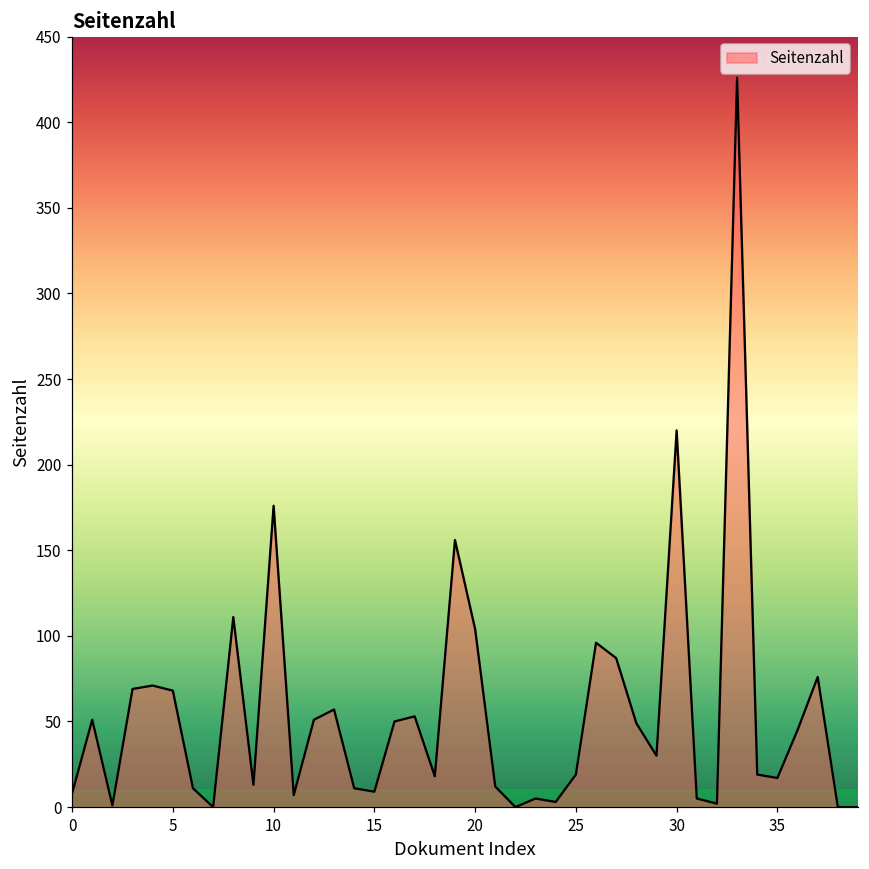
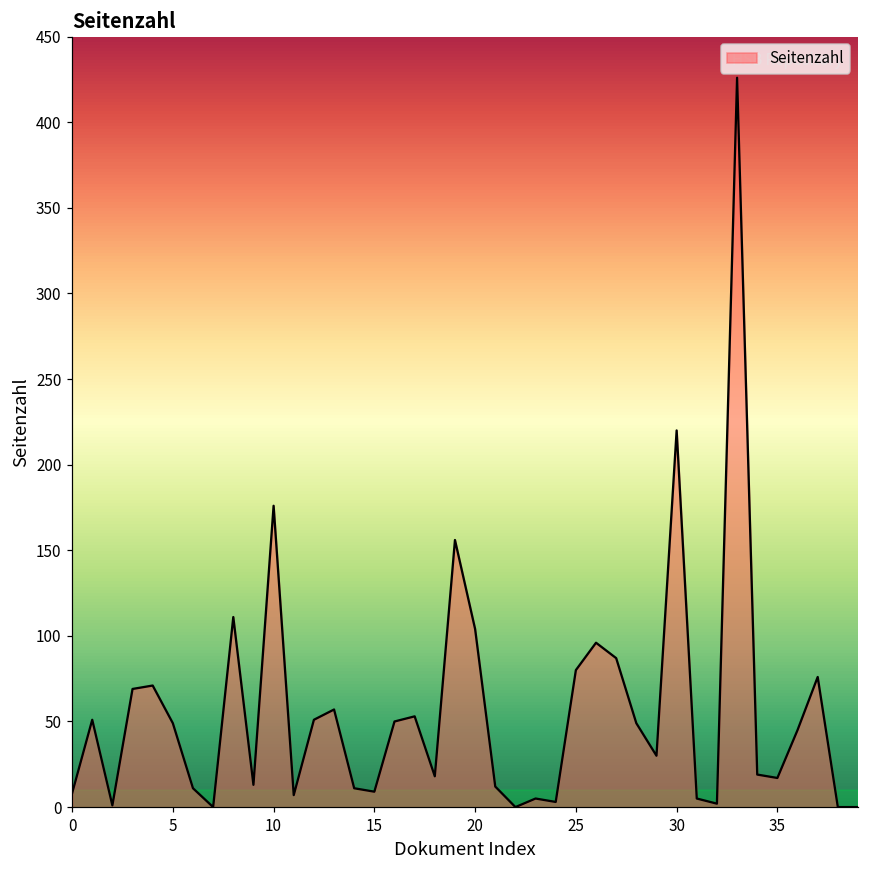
5: 68 -> 49
25: 19 -> 80
